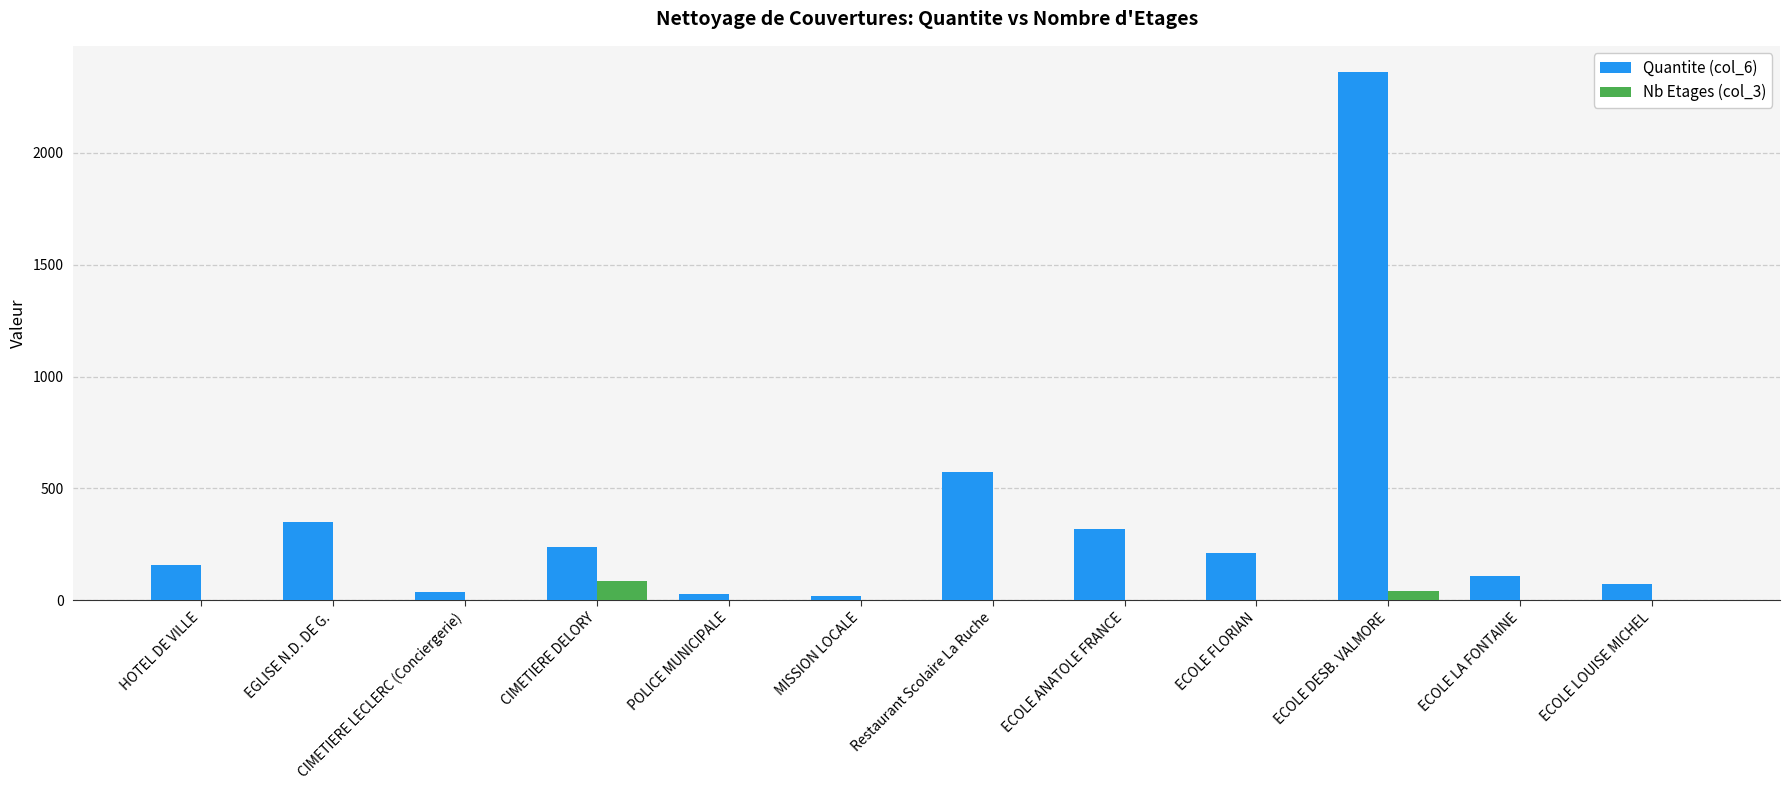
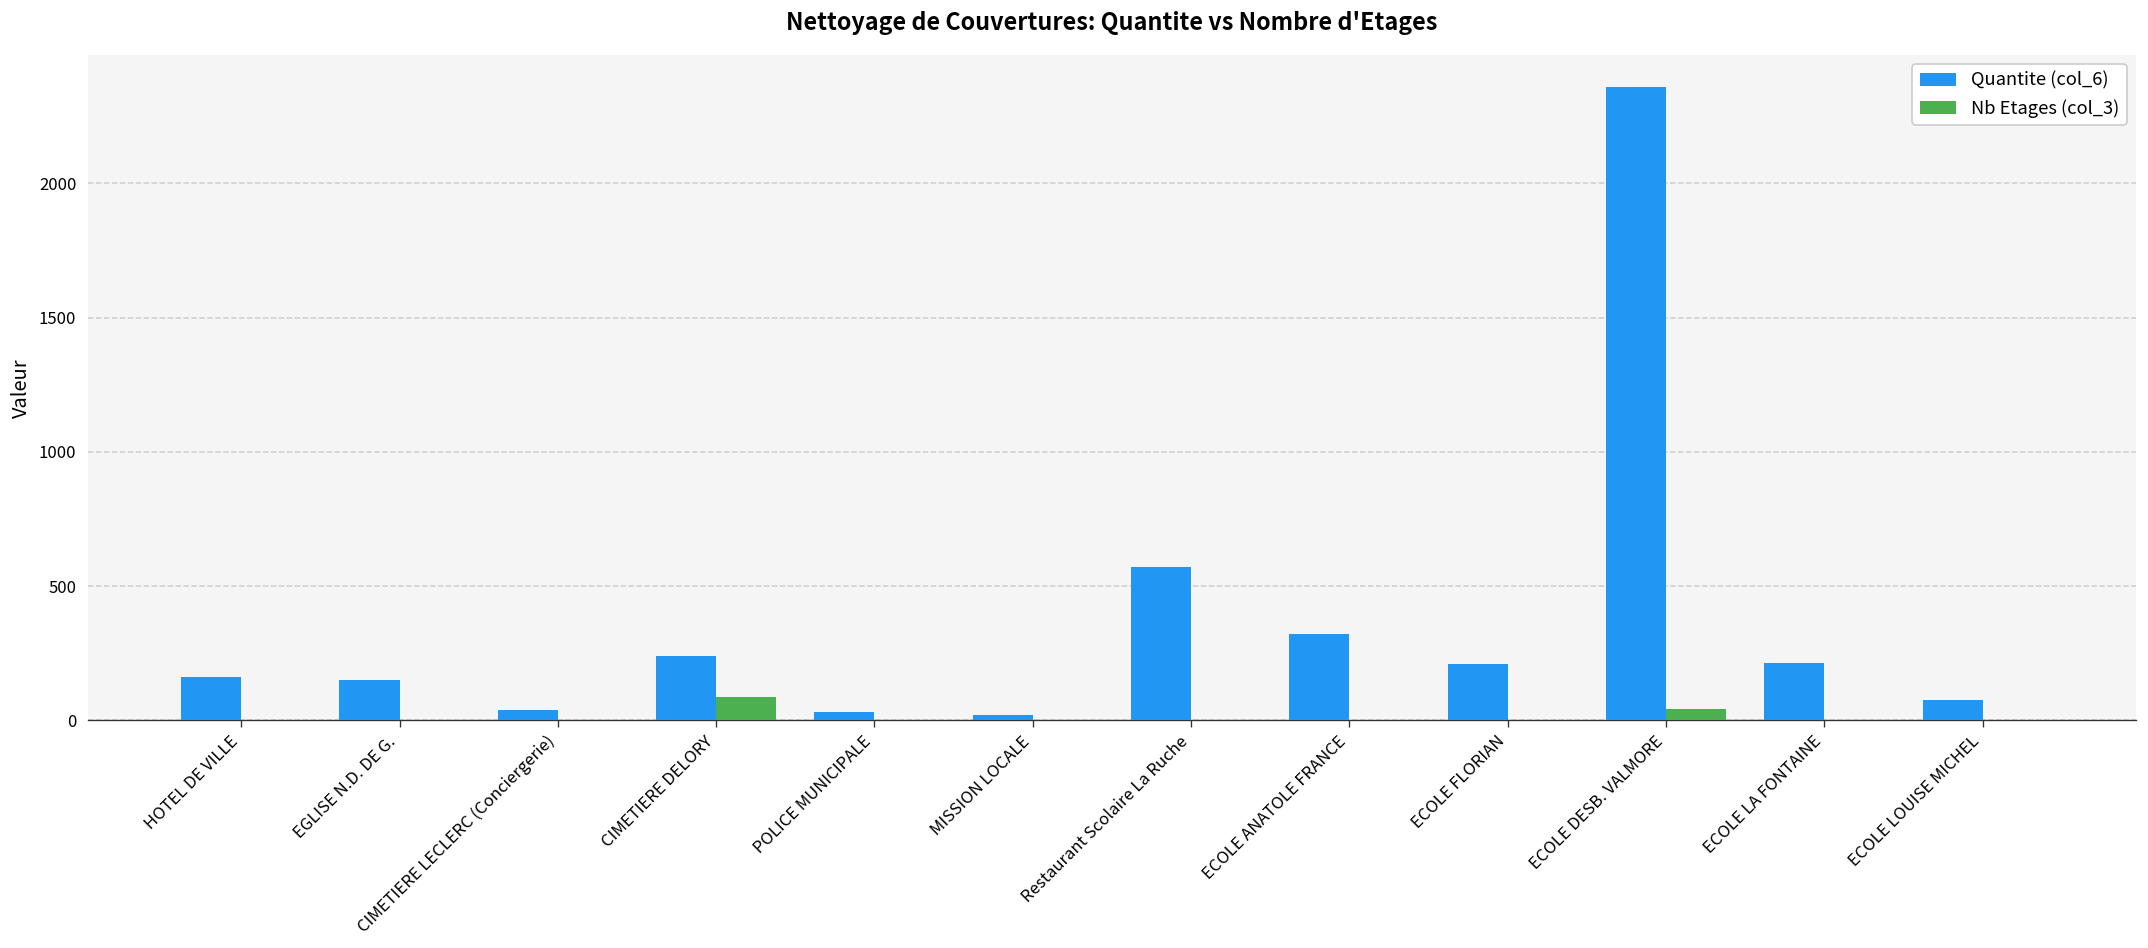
Quantite (col_6), EGLISE N.D. DE G.: 350 -> 150
Quantite (col_6), ECOLE LA FONTAINE: 110 -> 210
